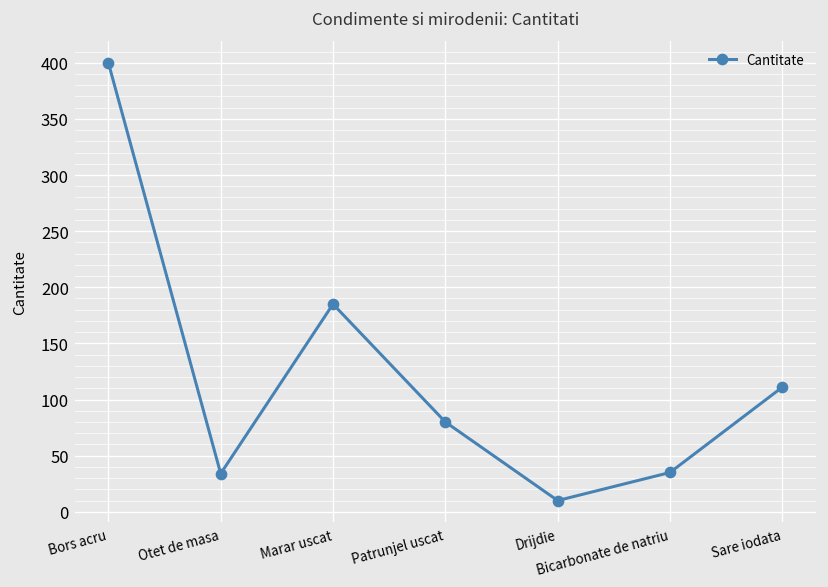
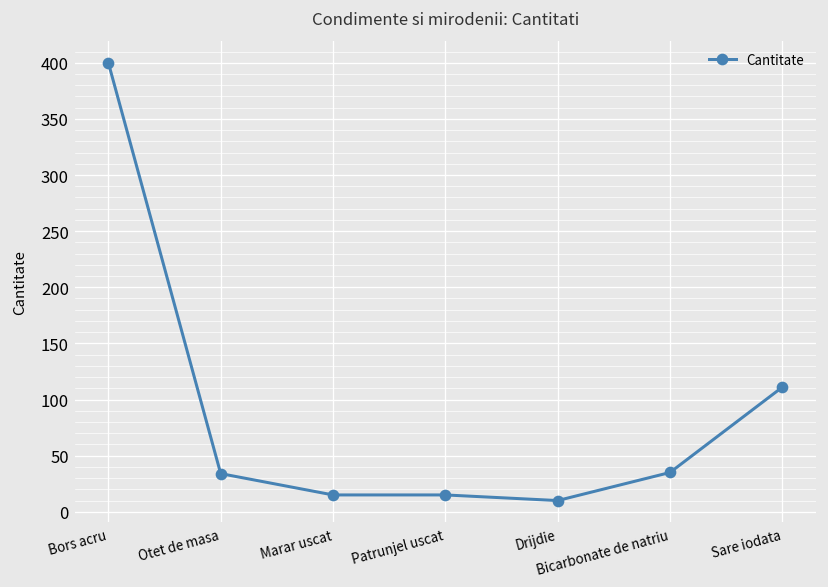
Marar uscat: 190 -> 20
Patrunjel uscat: 80 -> 20
